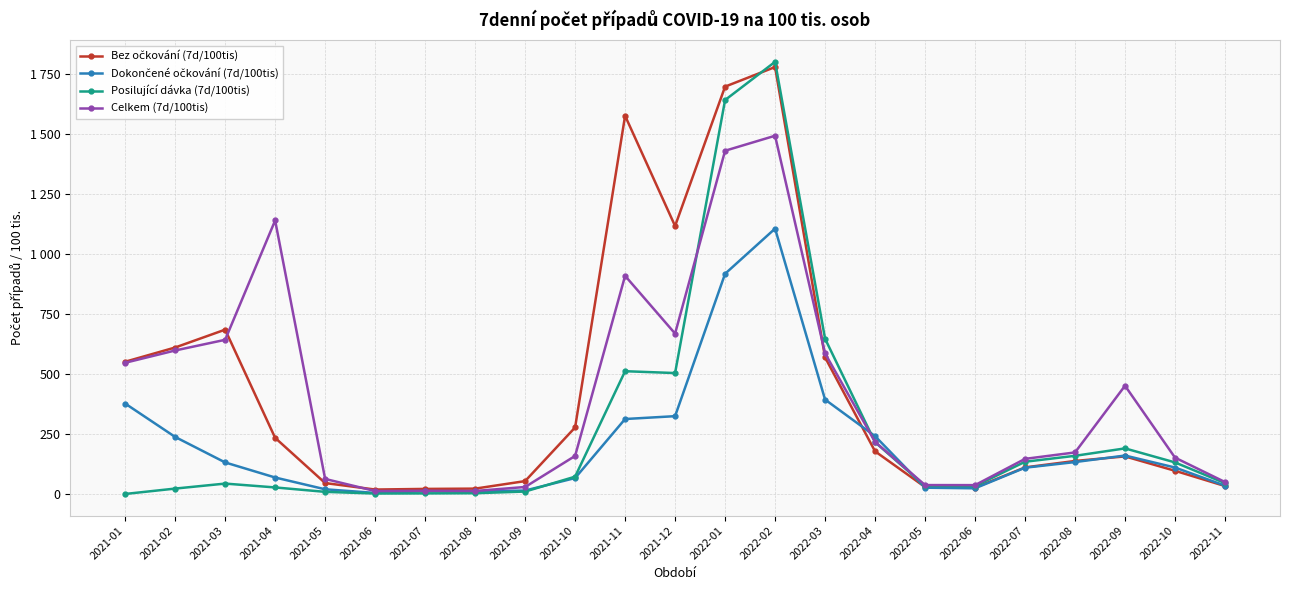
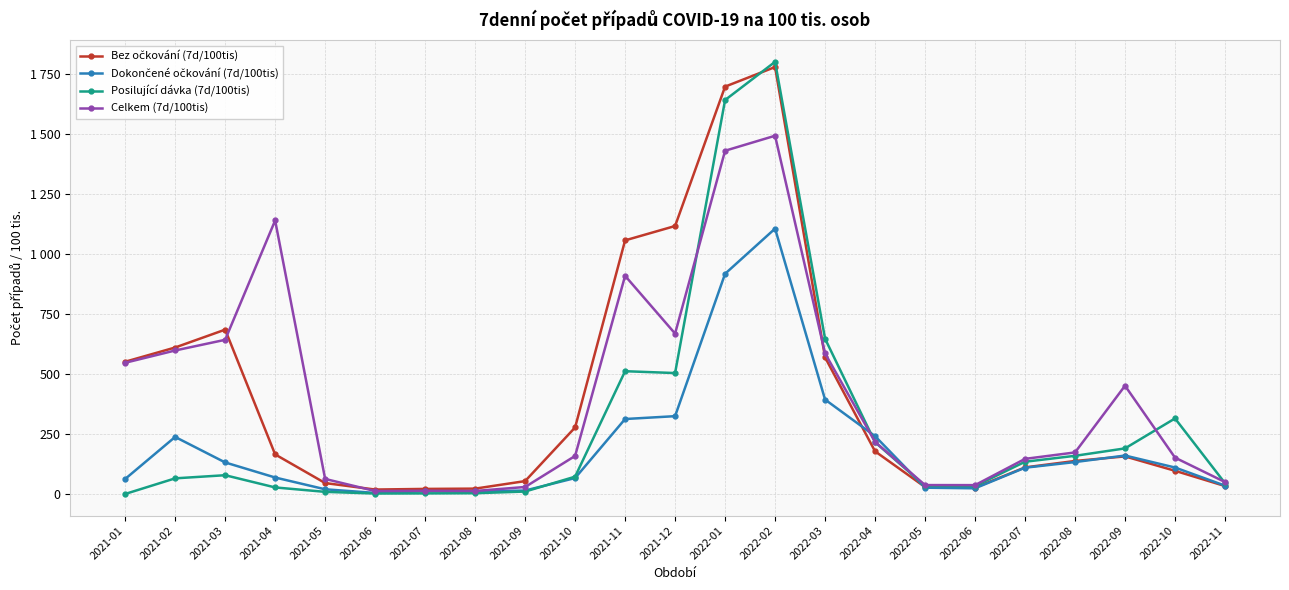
Dokončené očkování (7d/100tis), 2021-01: 380 -> 60
Posilující dávka (7d/100tis), 2021-02: 20 -> 70
Posilující dávka (7d/100tis), 2021-03: 40 -> 80
Bez očkování (7d/100tis), 2021-04: 230 -> 160
Bez očkování (7d/100tis), 2021-11: 1580 -> 1060
Posilující dávka (7d/100tis), 2022-10: 130 -> 310
